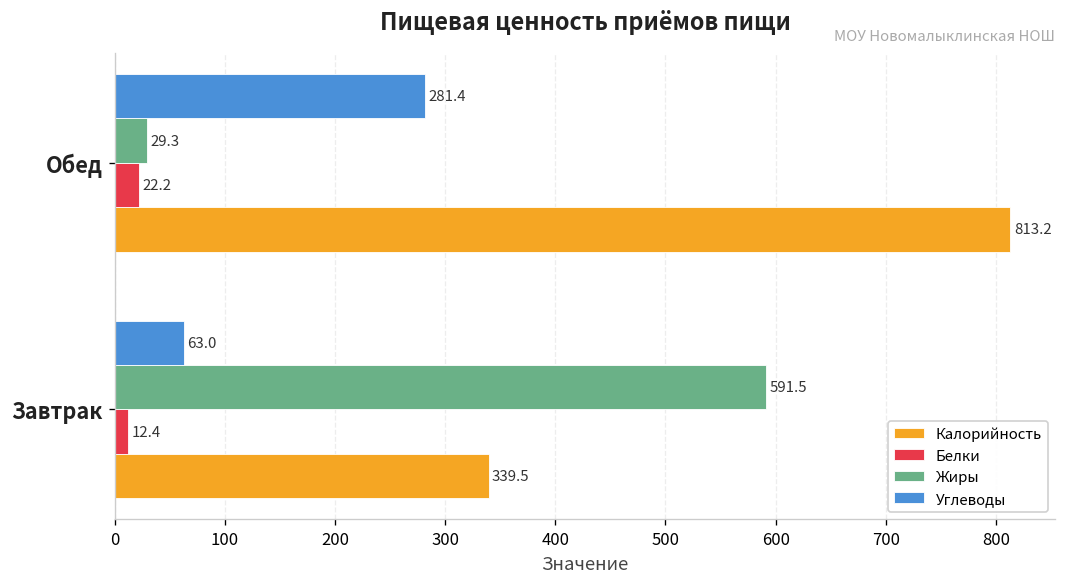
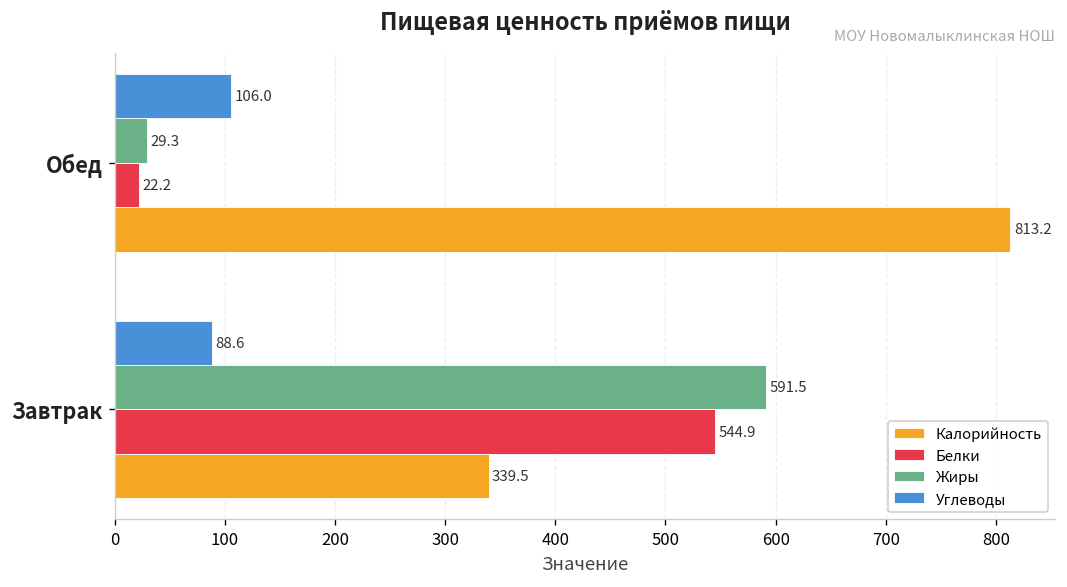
Углеводы, Обед: 281.4 -> 106.0
Углеводы, Завтрак: 63.0 -> 88.6
Белки, Завтрак: 12.4 -> 544.9
